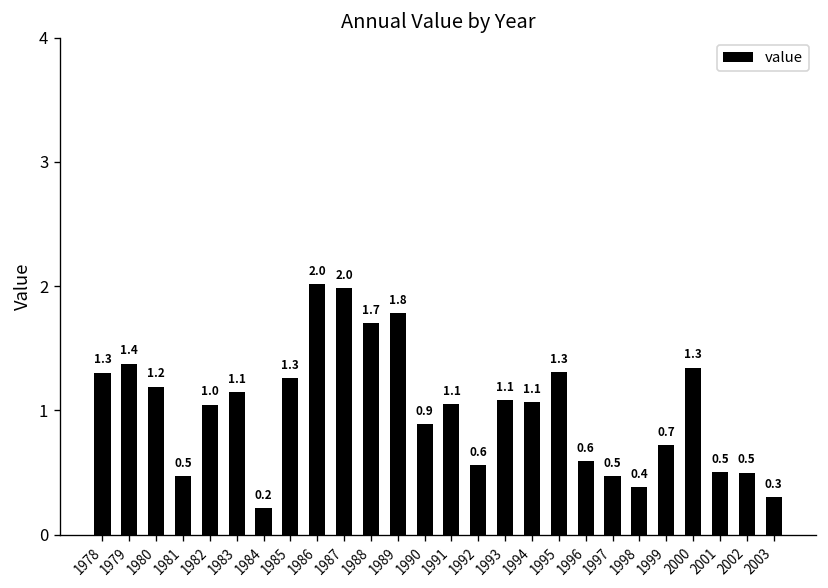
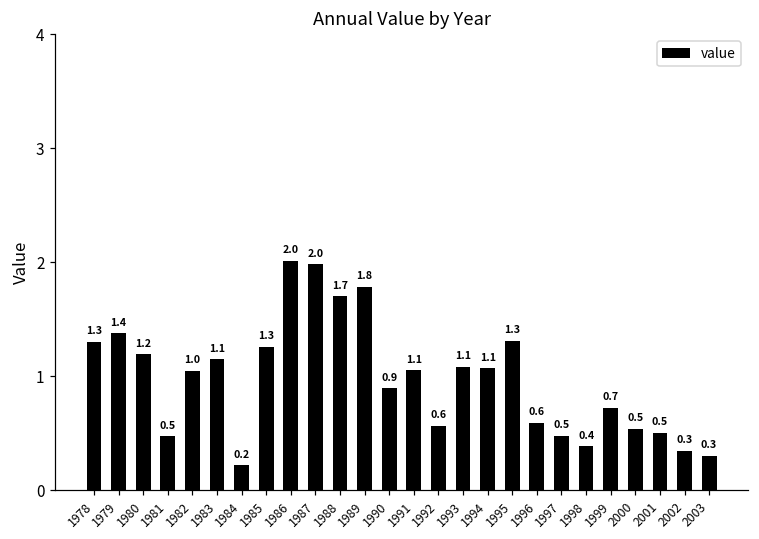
2000: 1.3 -> 0.5
2002: 0.5 -> 0.3
